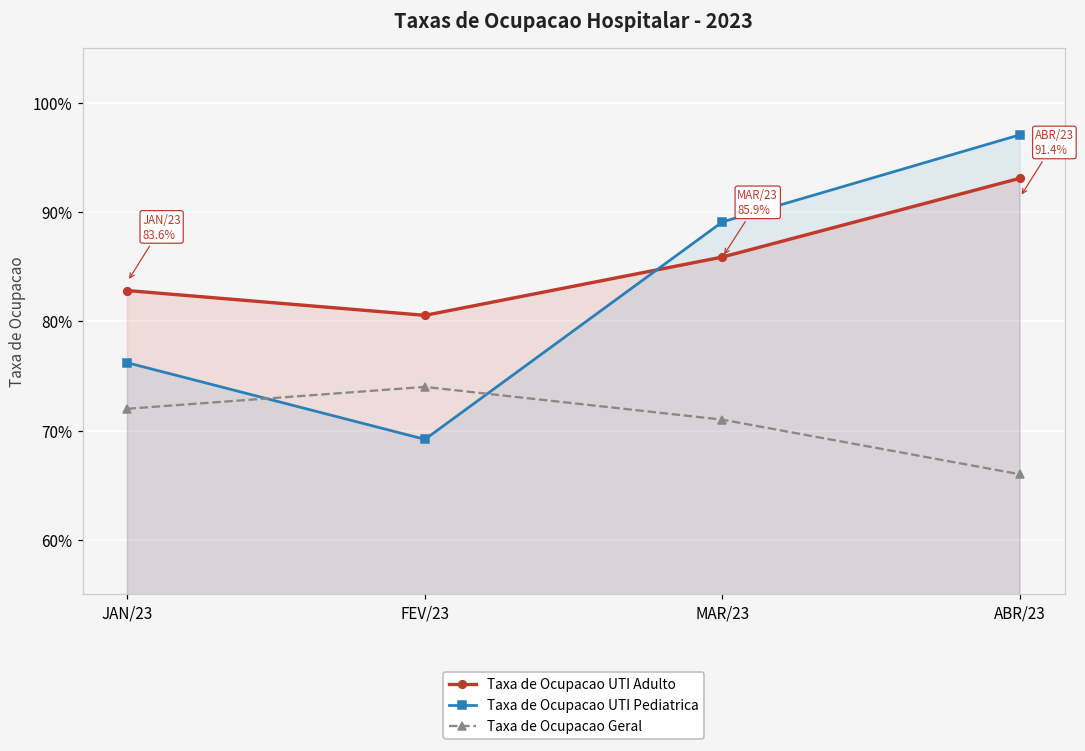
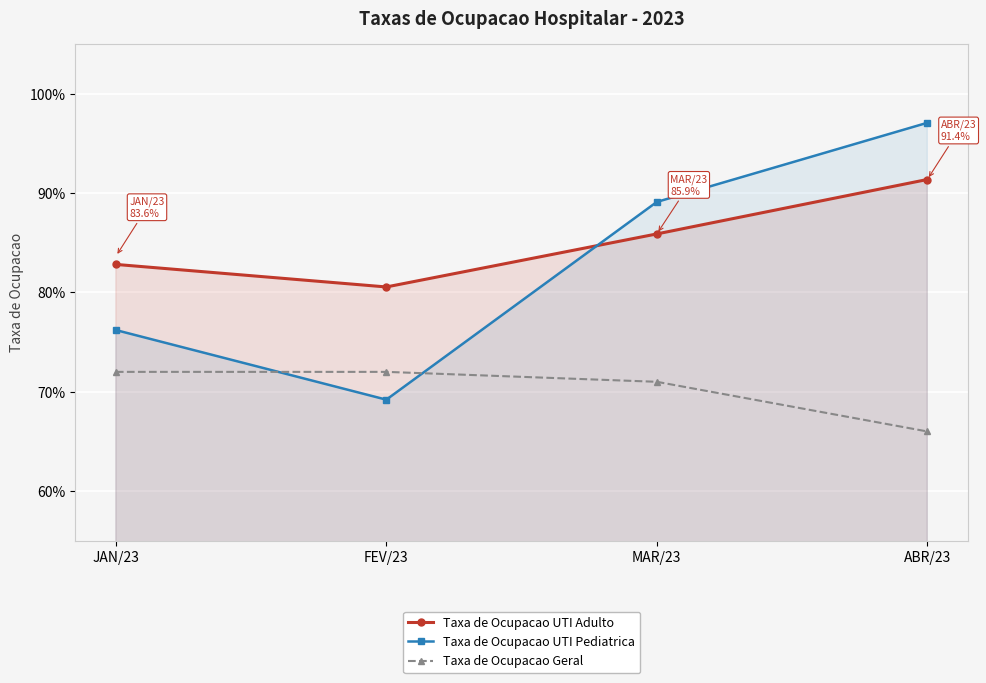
Taxa de Ocupacao Geral, FEV/23: 74% -> 72%
Taxa de Ocupacao UTI Adulto, ABR/23: 93% -> 91%
